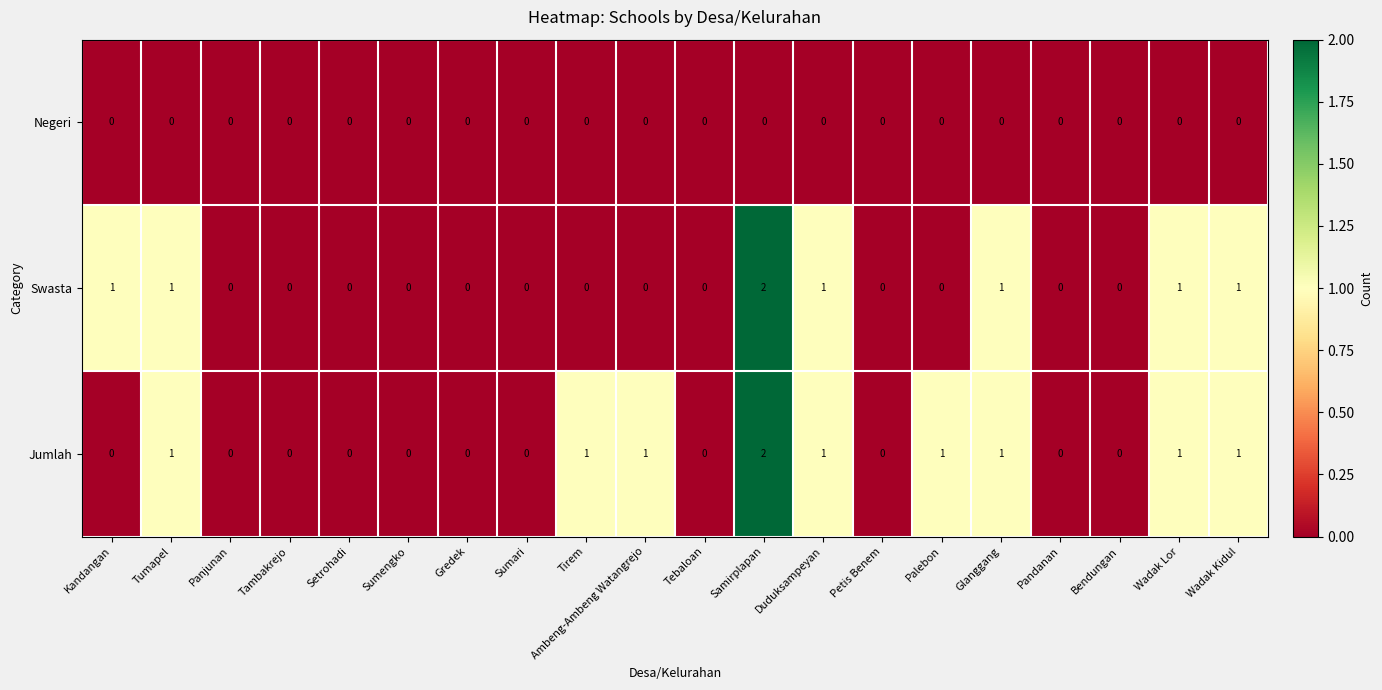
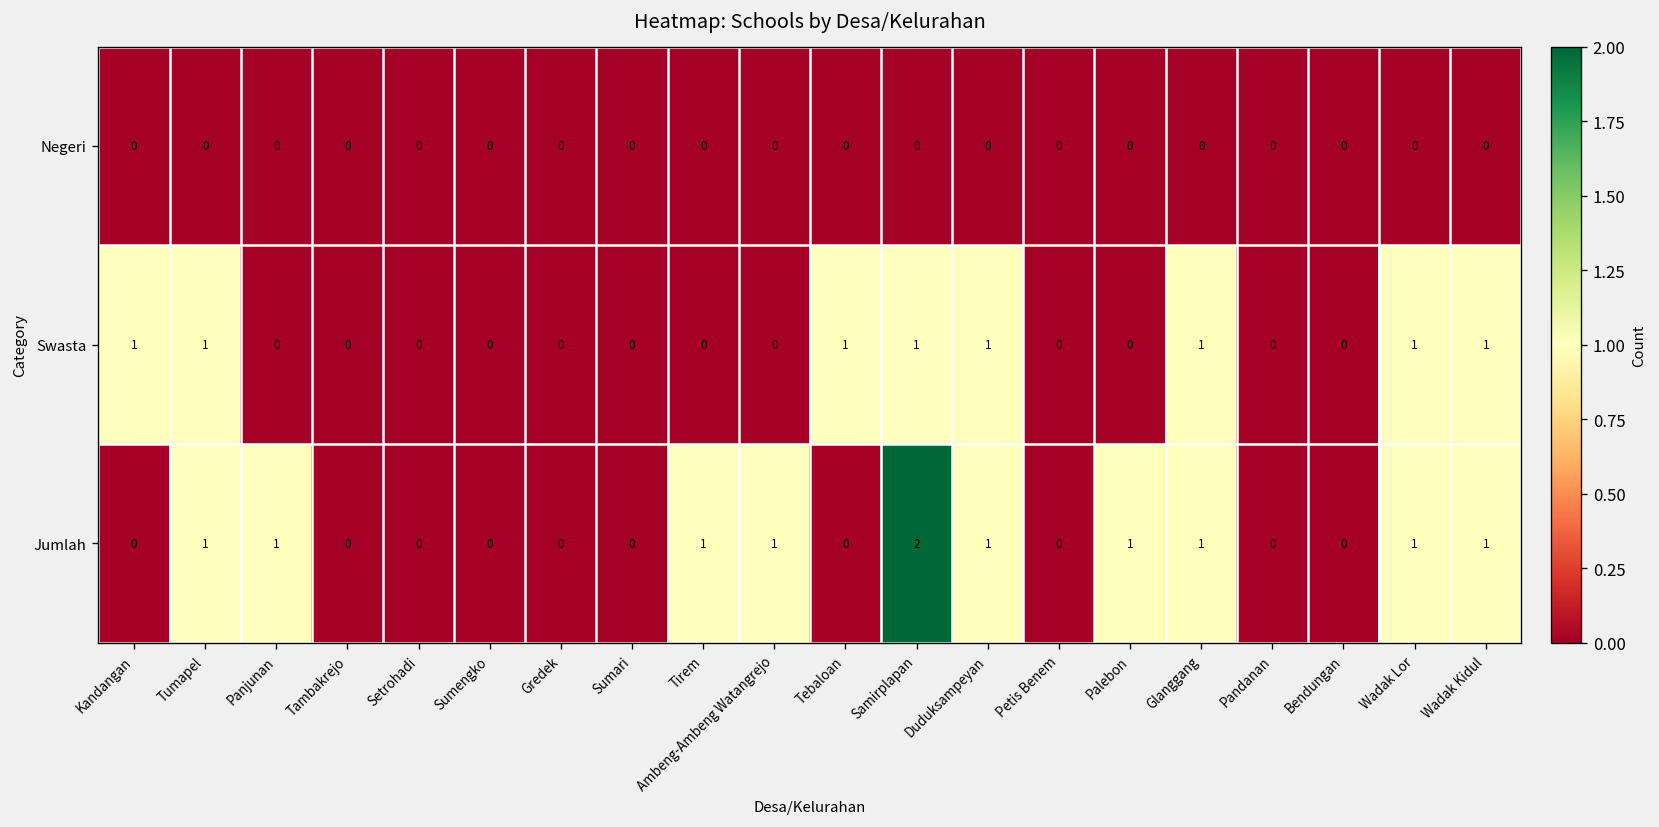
Swasta, Tebaloan: 0 -> 1
Swasta, Samirplapan: 2 -> 1
Jumlah, Panjunan: 0 -> 1
